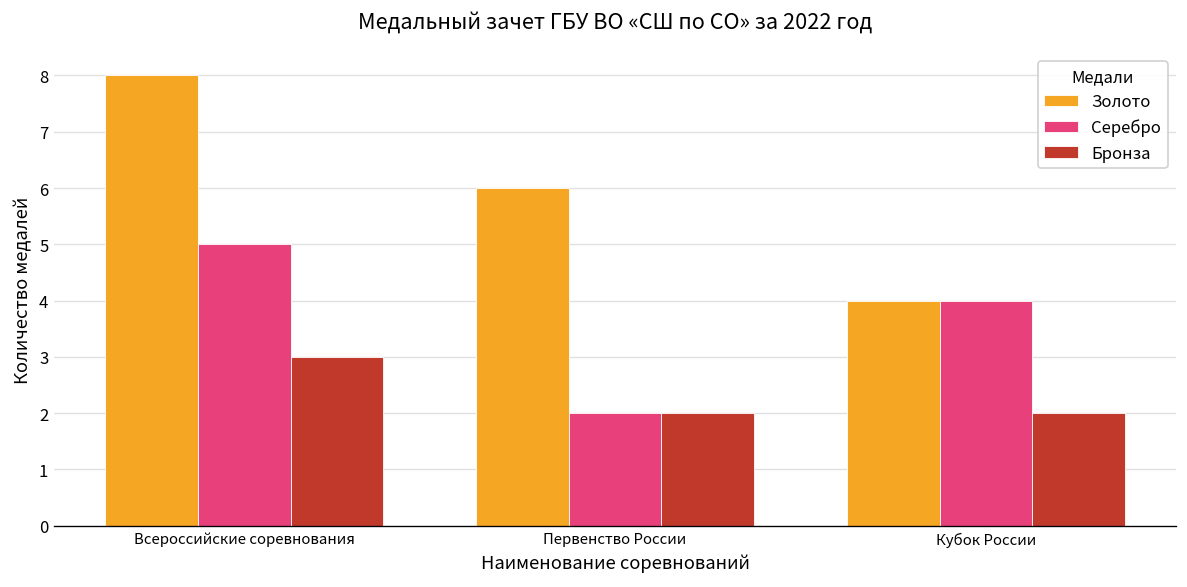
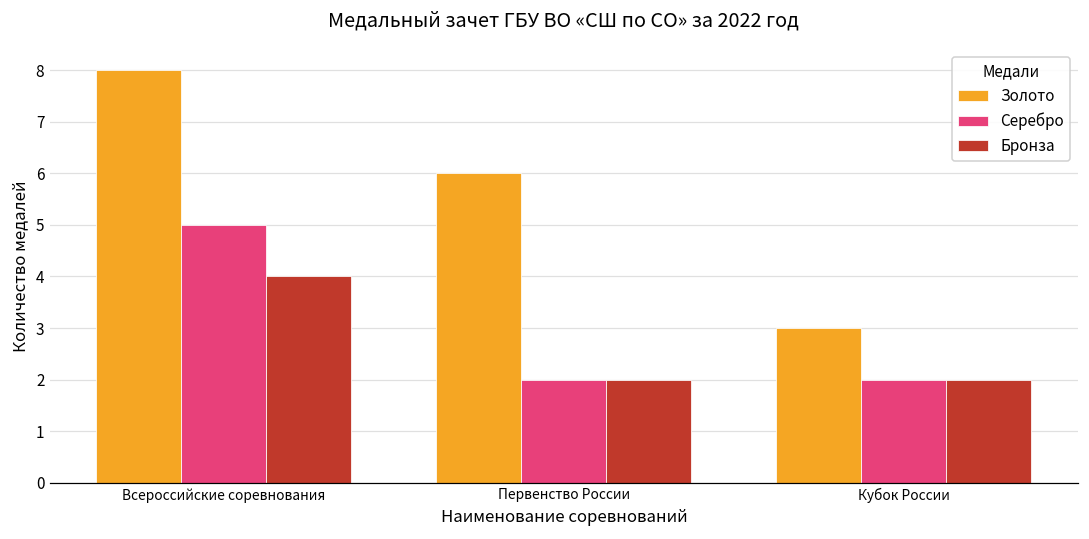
Бронза, Всероссийские соревнования: 3 -> 4
Золото, Кубок России: 4 -> 3
Серебро, Кубок России: 4 -> 2
